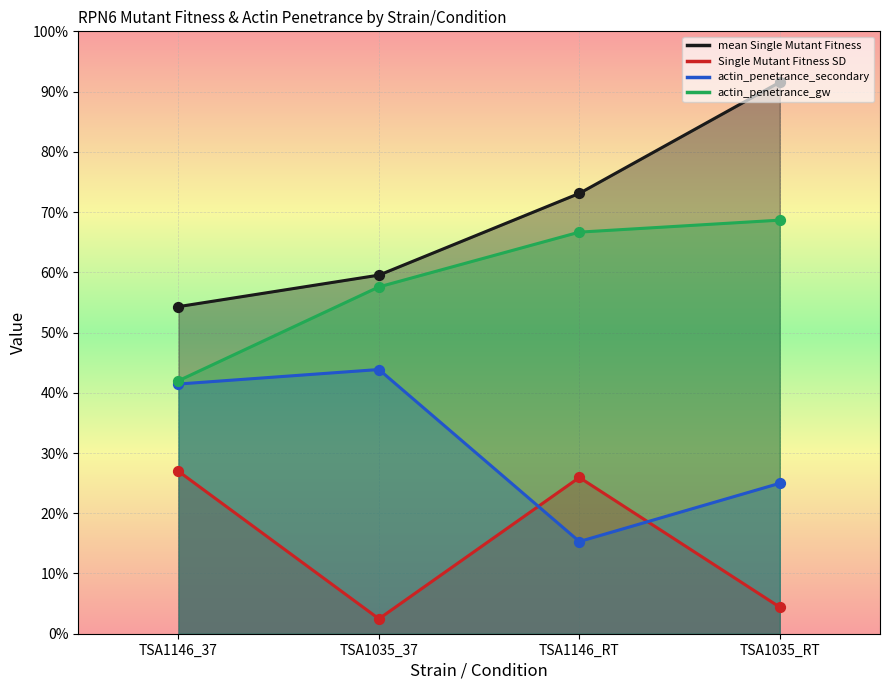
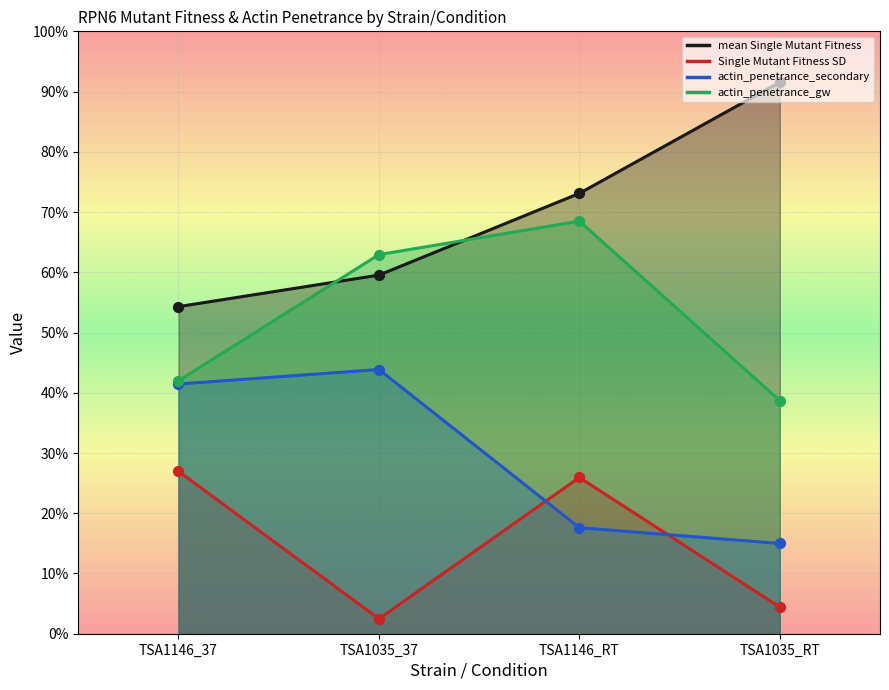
actin_penetrance_gw, TSA1035_37: 58% -> 63%
actin_penetrance_secondary, TSA1146_RT: 15% -> 18%
actin_penetrance_gw, TSA1146_RT: 67% -> 68%
actin_penetrance_secondary, TSA1035_RT: 25% -> 15%
actin_penetrance_gw, TSA1035_RT: 69% -> 39%
